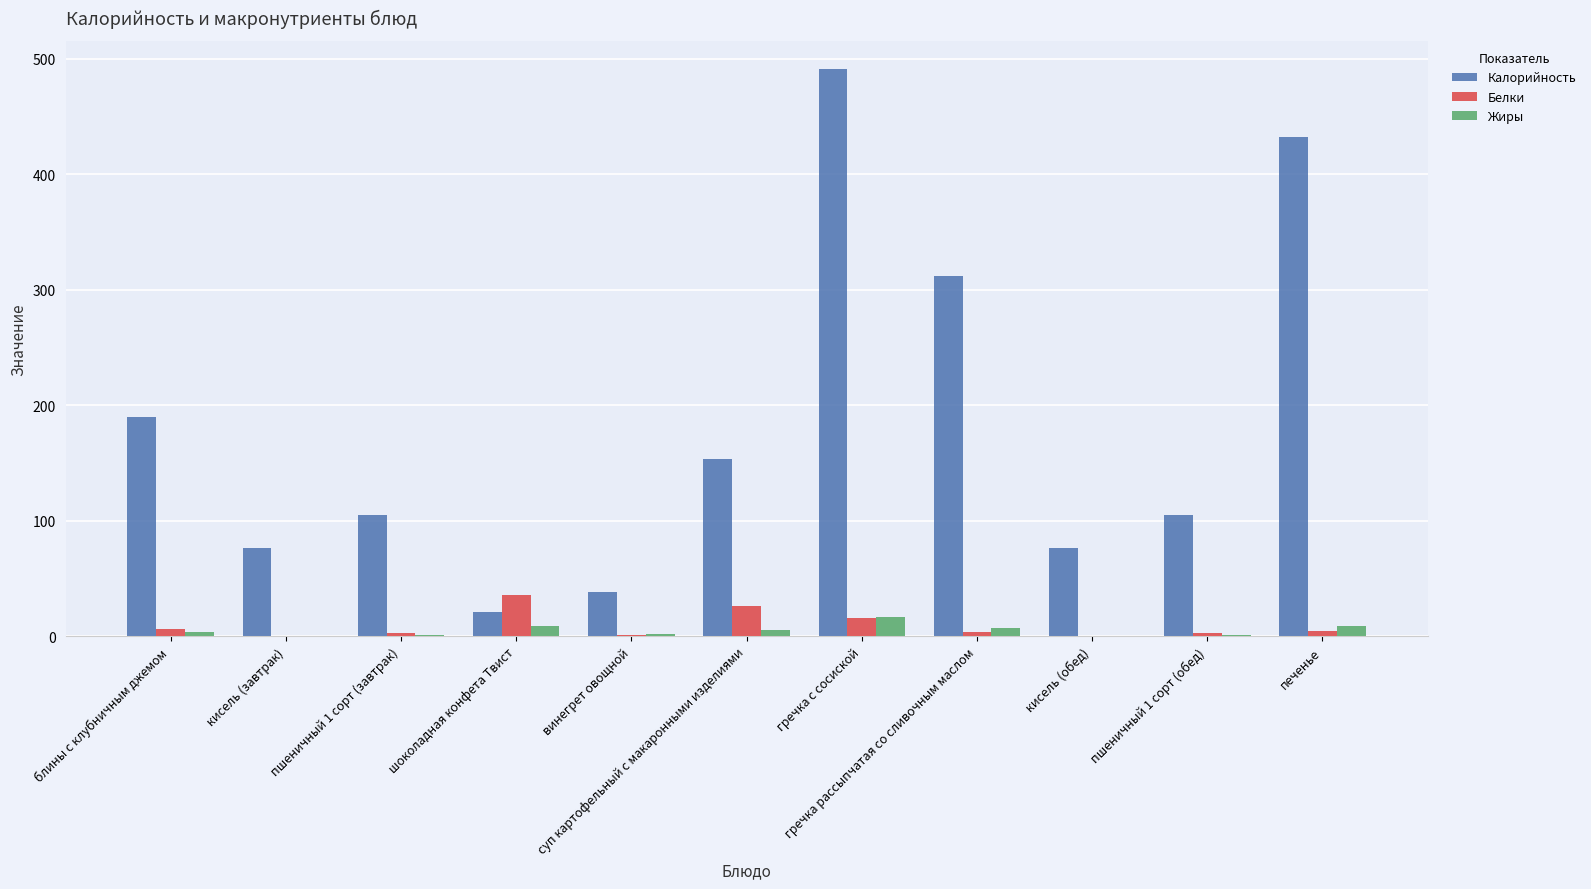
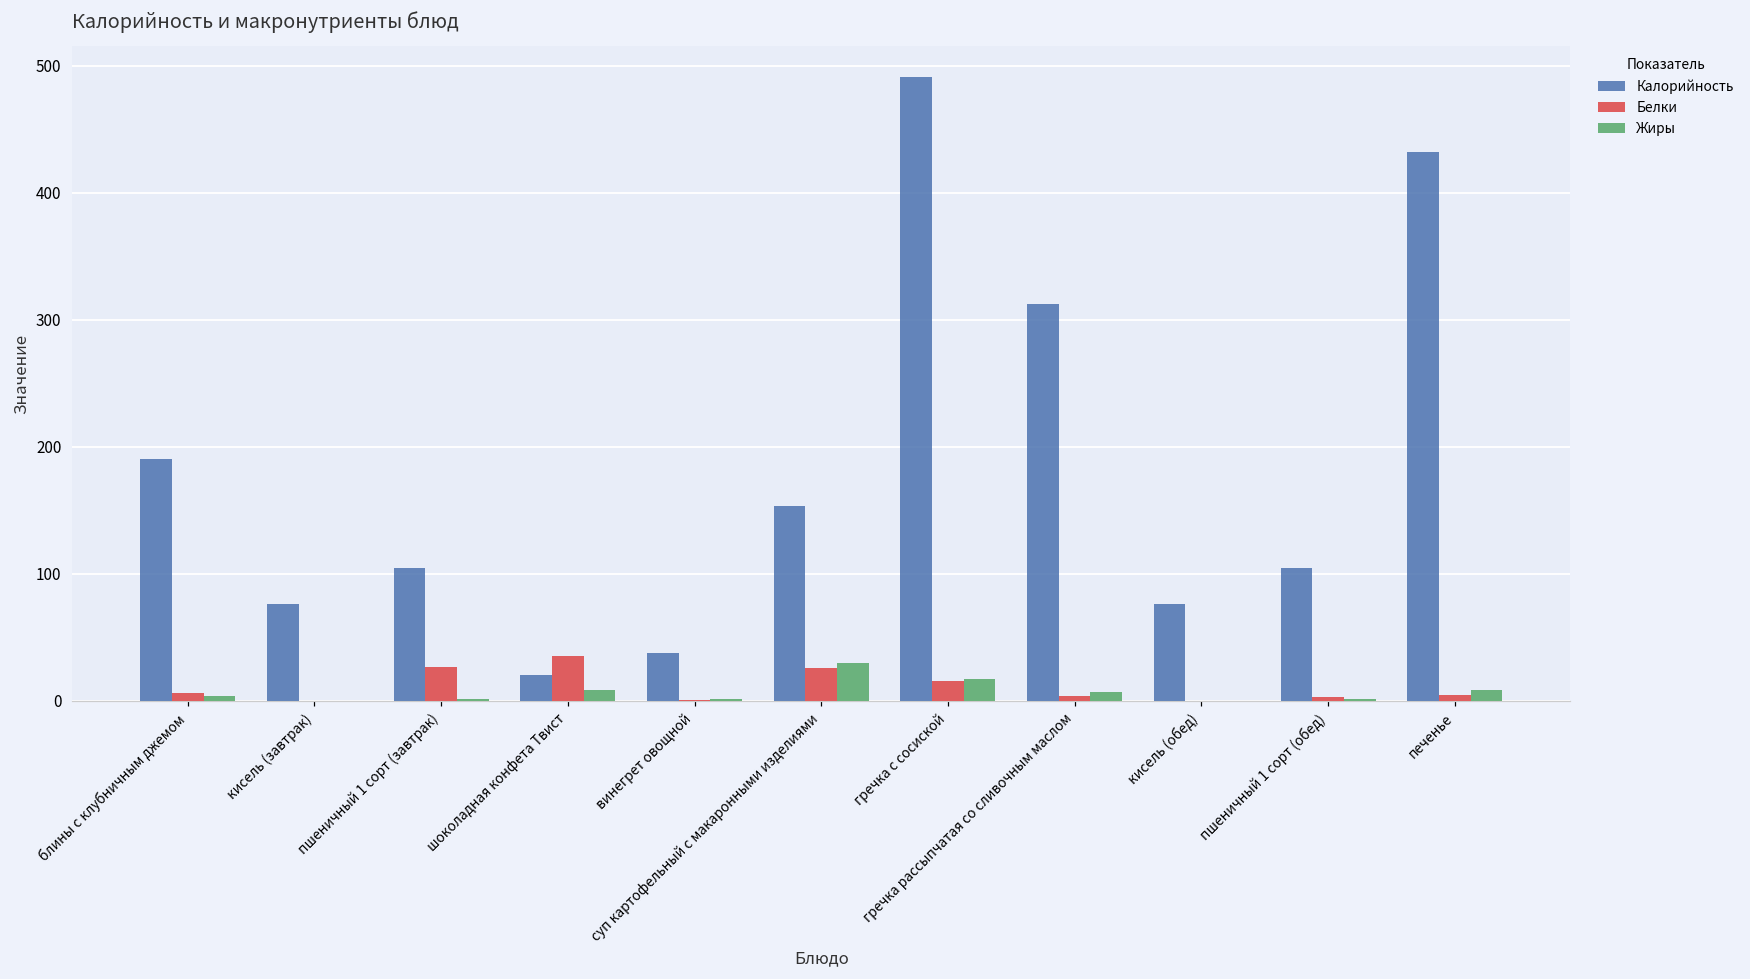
Белки, пшеничный 1 сорт (завтрак): 3 -> 27
Жиры, суп картофельный с макаронными изделиями: 5 -> 30
